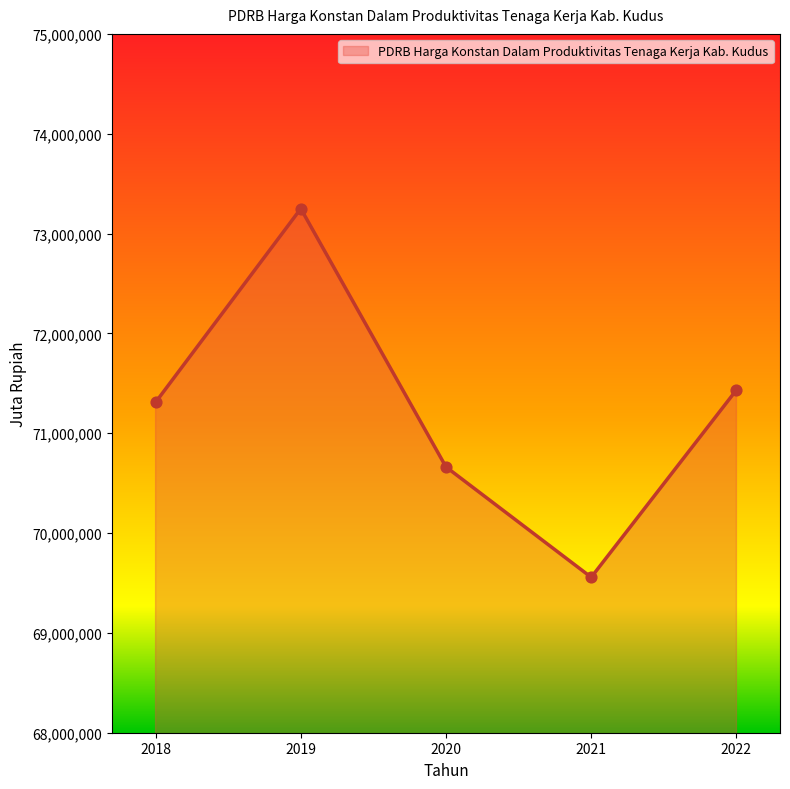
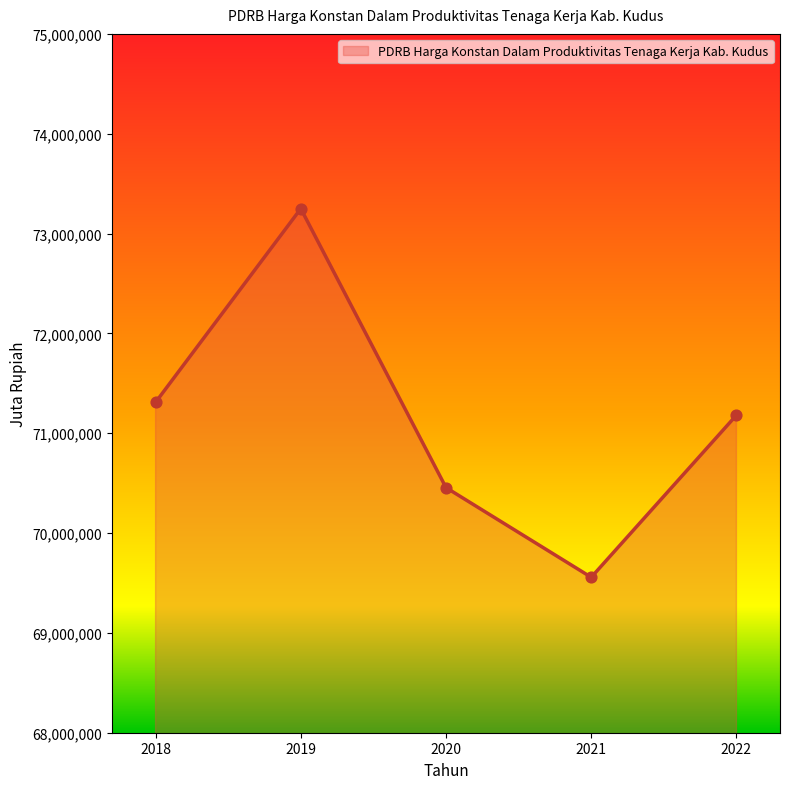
2020: 70,700,000 -> 70,500,000
2022: 71,400,000 -> 71,200,000
